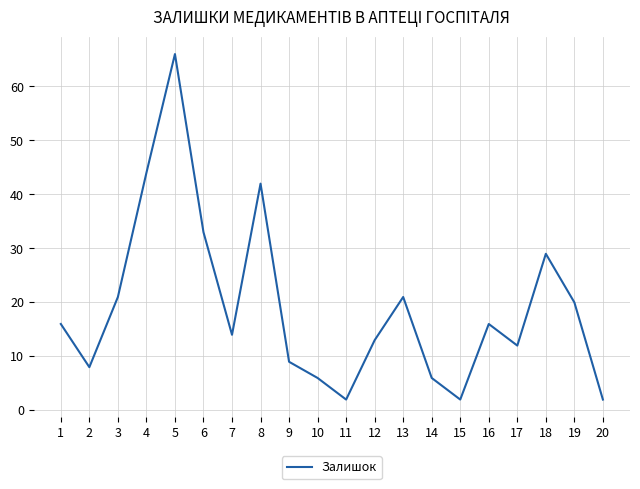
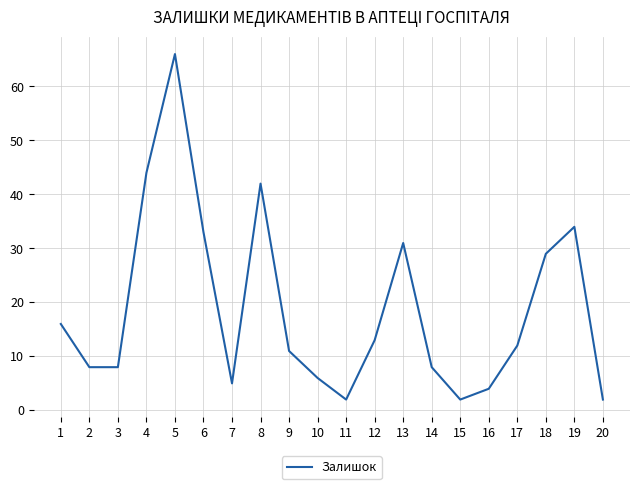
3: 21 -> 8
7: 14 -> 5
9: 9 -> 11
13: 21 -> 31
14: 6 -> 8
16: 16 -> 4
19: 20 -> 34
